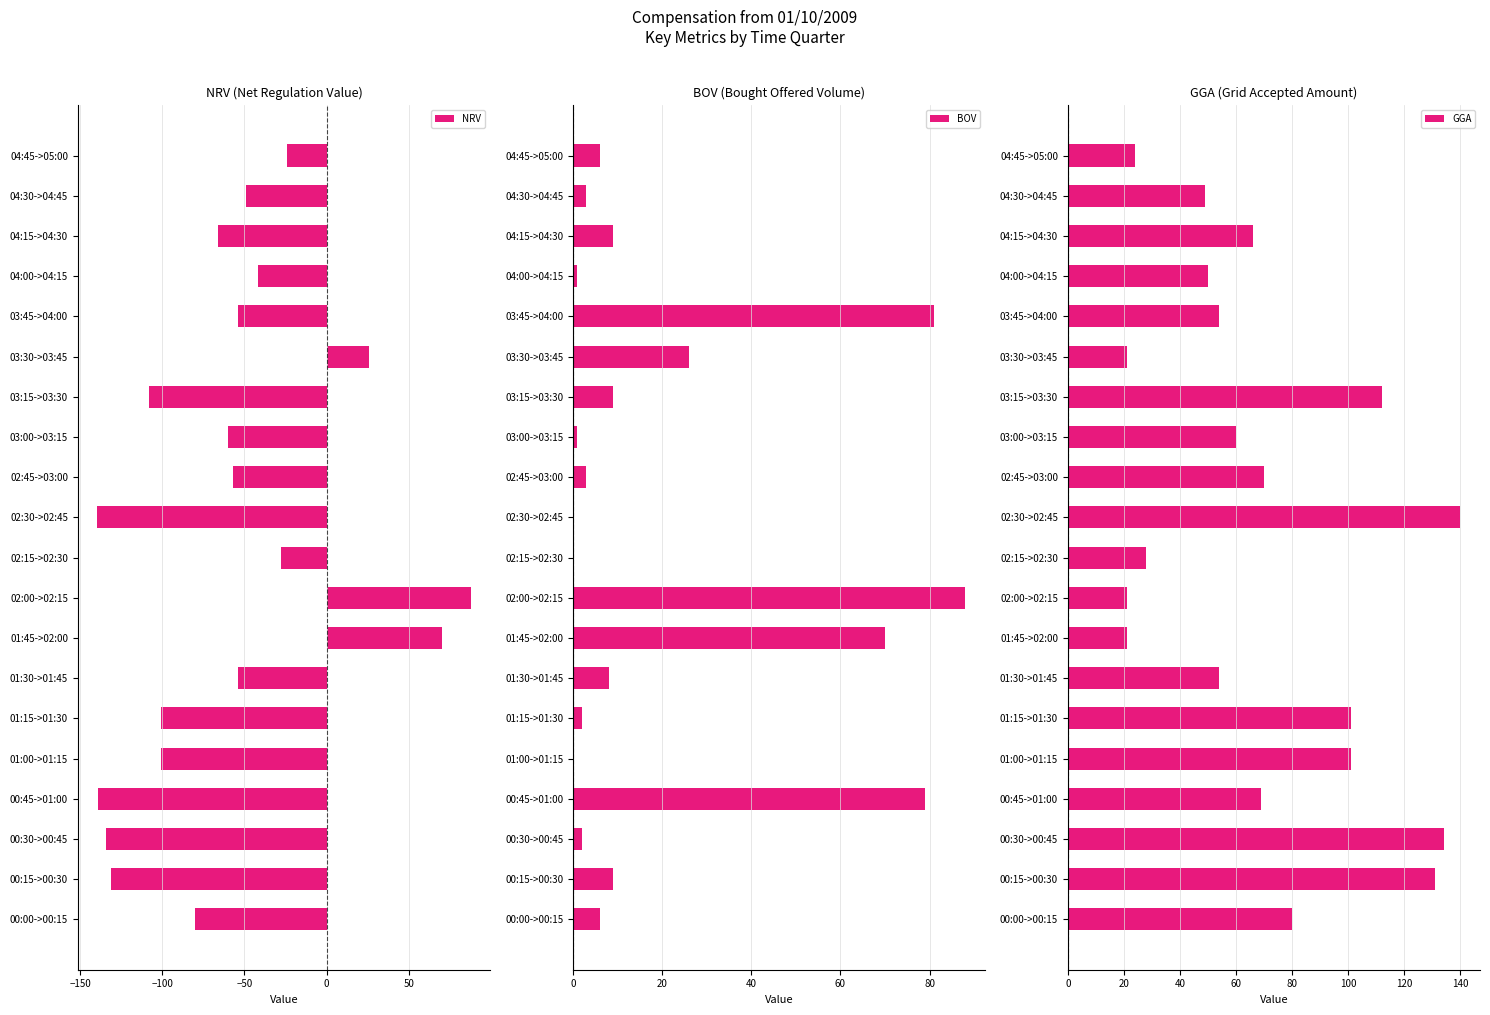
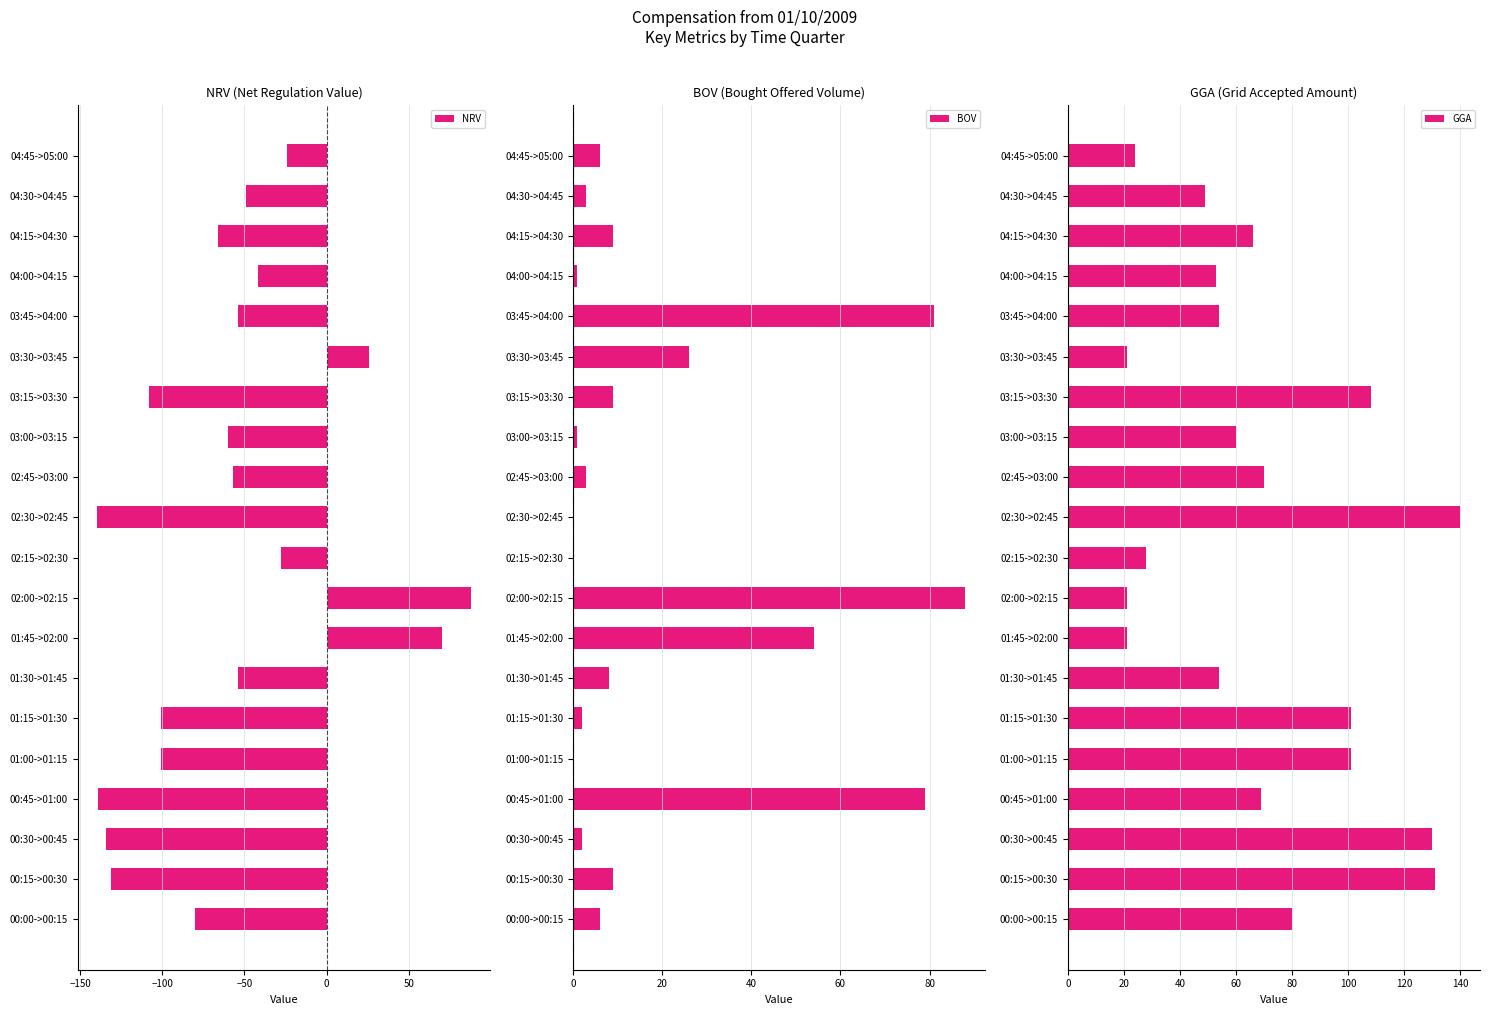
BOV (Bought Offered Volume), 01:45->02:00: 70 -> 54
GGA (Grid Accepted Amount), 04:00->04:15: 50 -> 53
GGA (Grid Accepted Amount), 03:15->03:30: 112 -> 108
GGA (Grid Accepted Amount), 00:30->00:45: 134 -> 130
